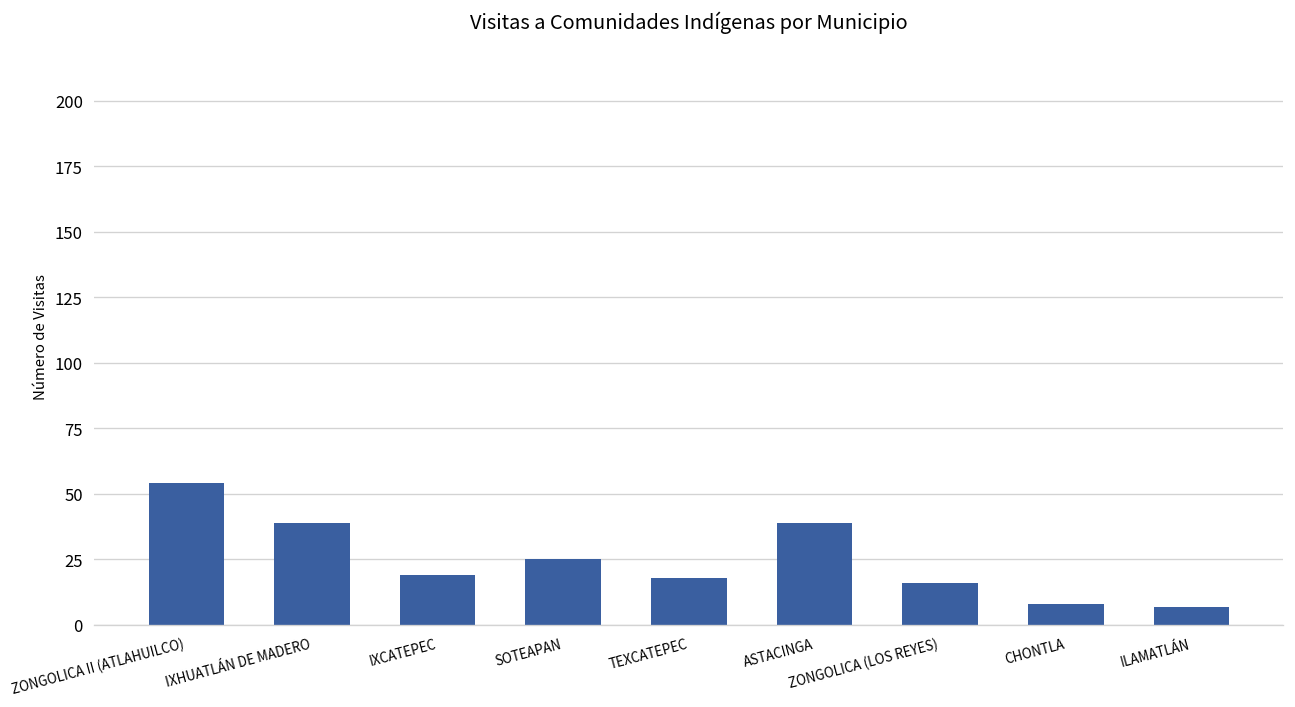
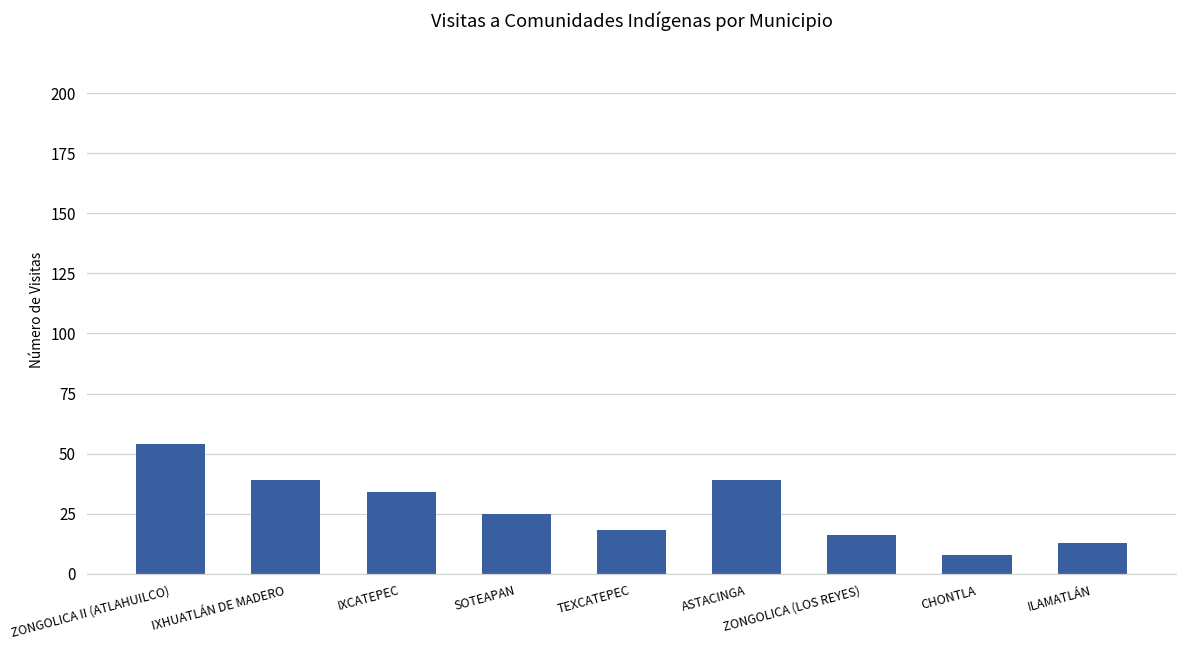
IXCATEPEC: 19 -> 34
ILAMATLÁN: 7 -> 13
